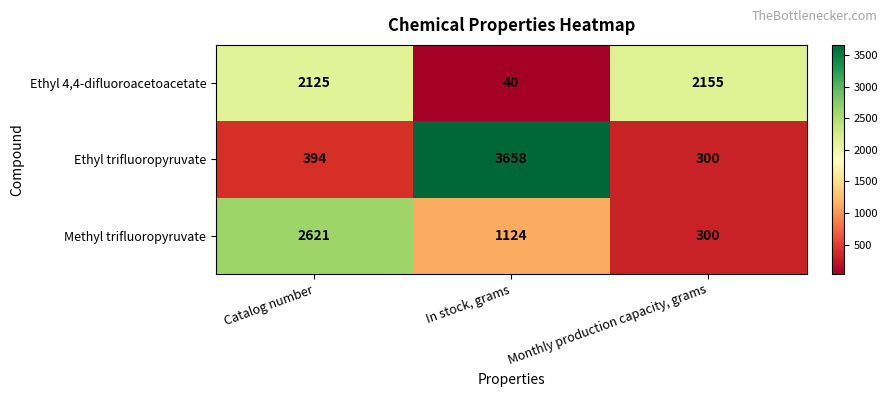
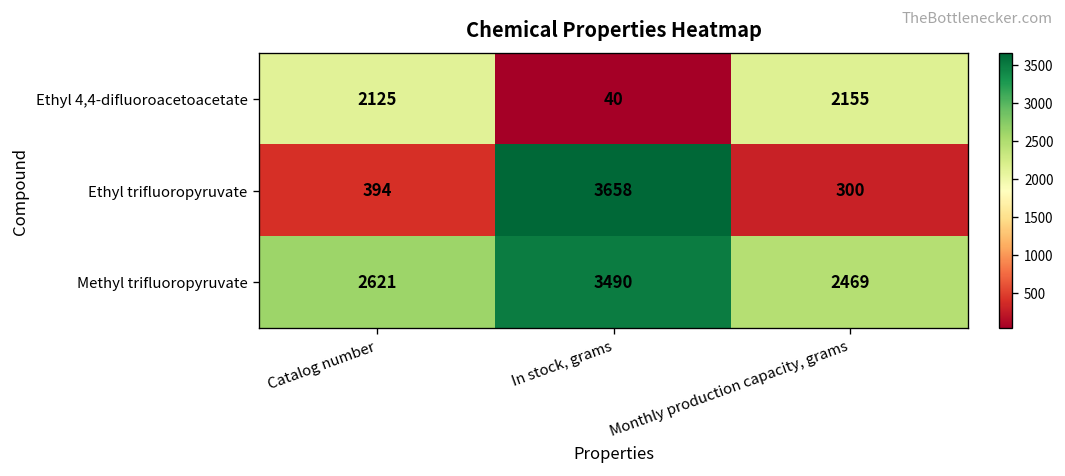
Methyl trifluoropyruvate, In stock, grams: 1124 -> 3490
Methyl trifluoropyruvate, Monthly production capacity, grams: 300 -> 2469
